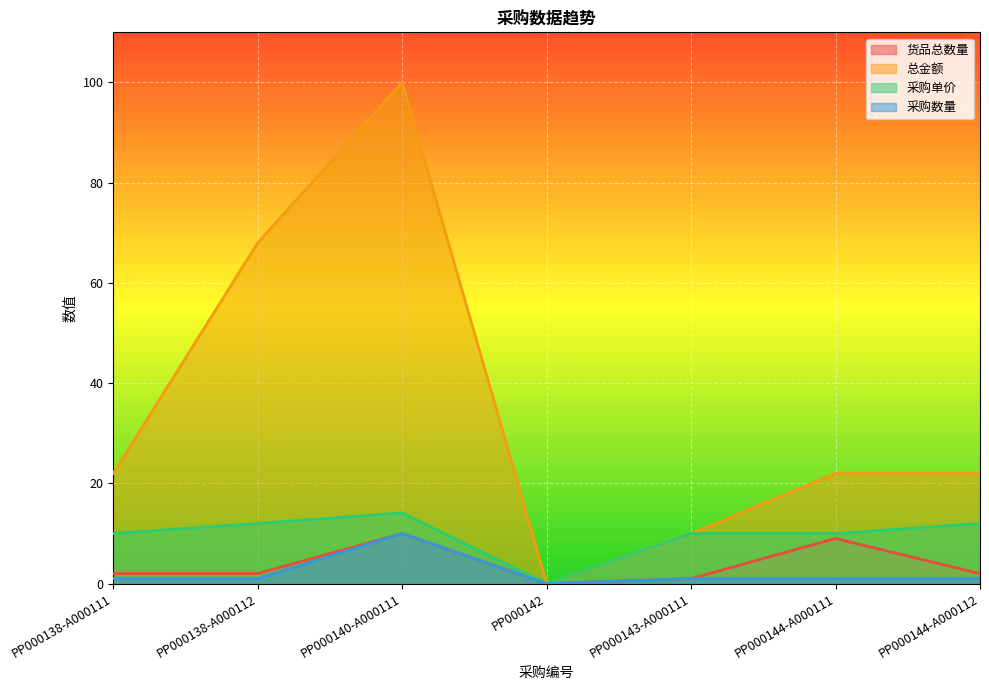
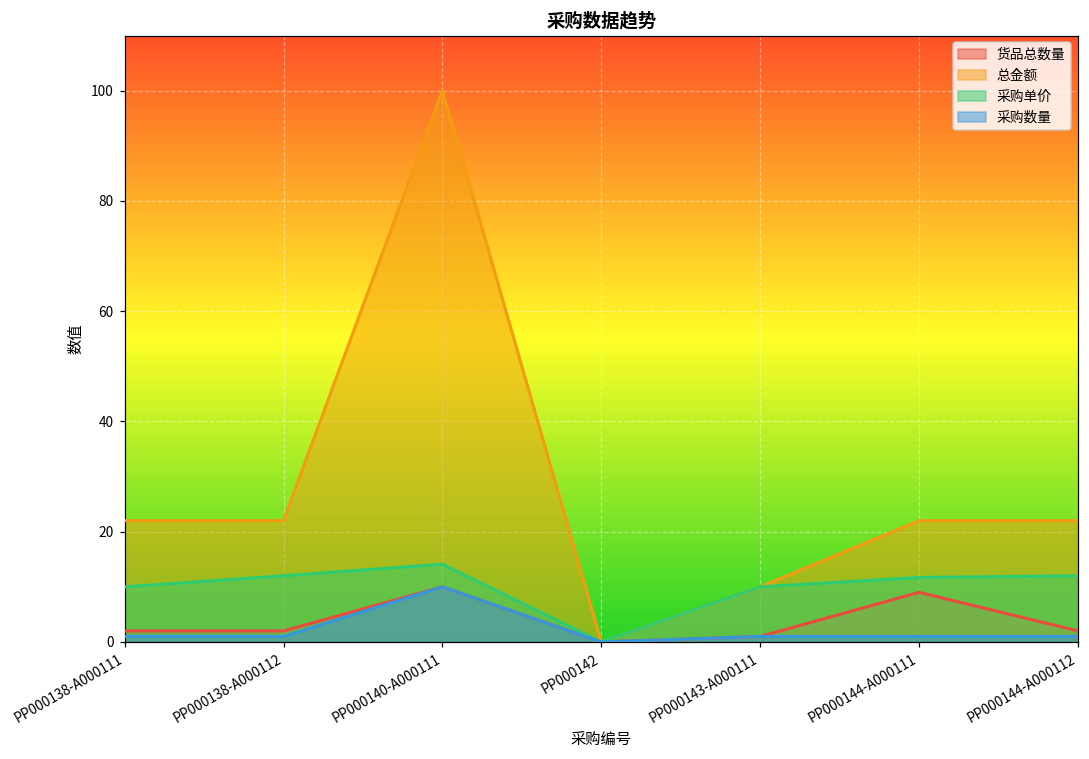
总金额, PP000138-A000112: 68 -> 22
采购单价, PP000144-A000111: 10 -> 12
